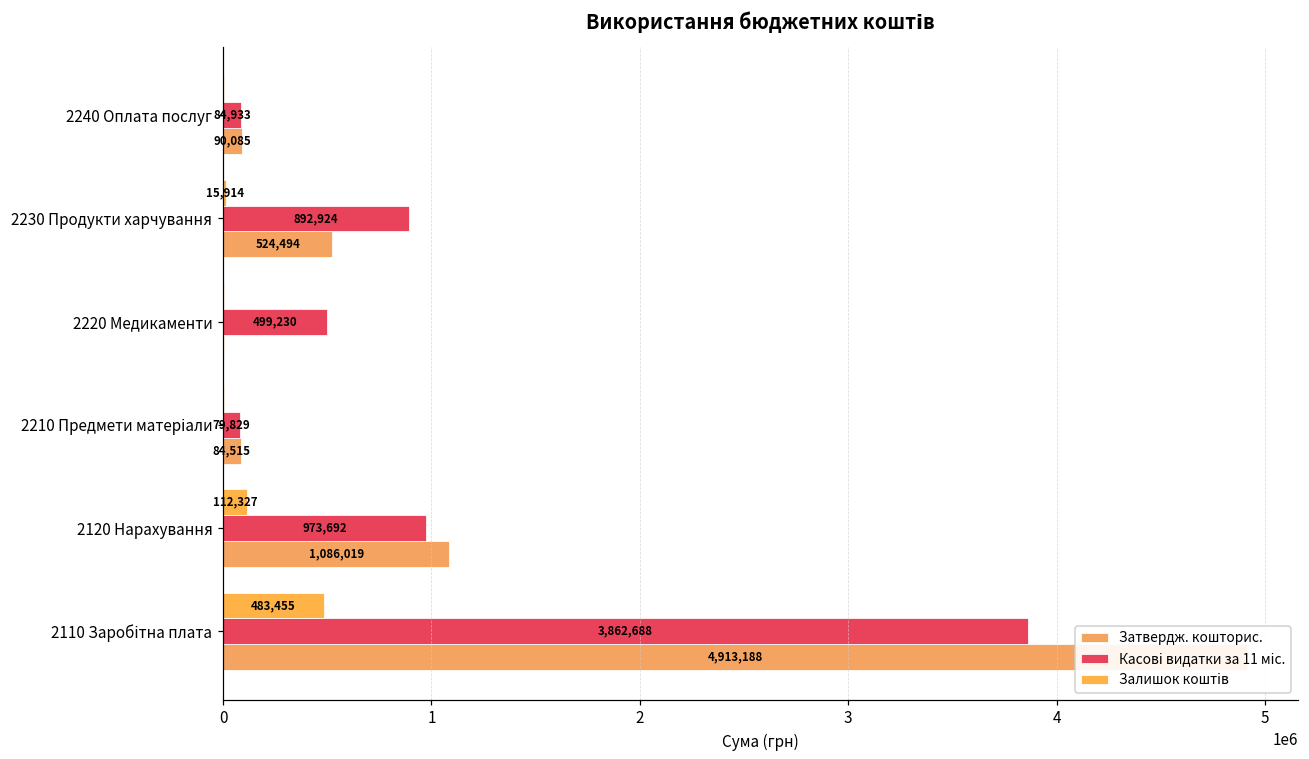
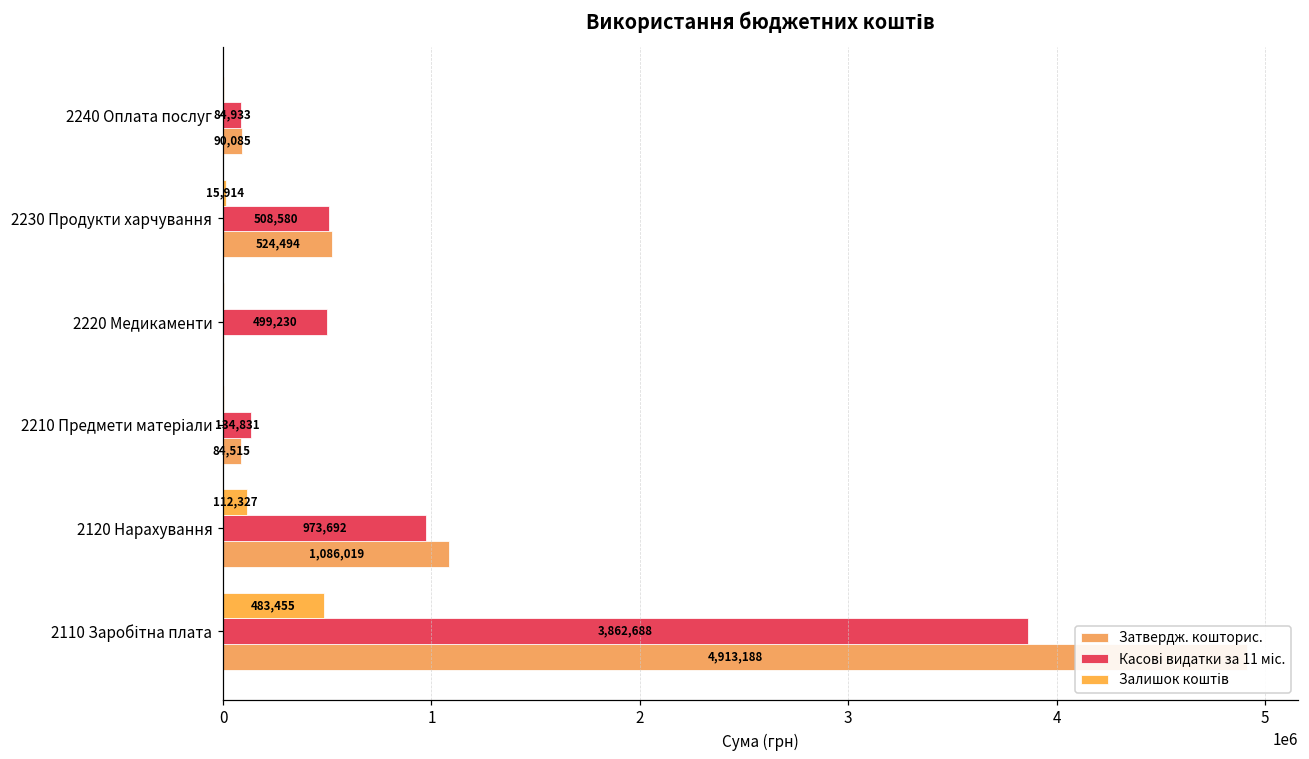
Касові видатки за 11 міс., 2230 Продукти харчування: 892,924 -> 508,580
Касові видатки за 11 міс., 2210 Предмети матеріали: 79,829 -> 134,831
